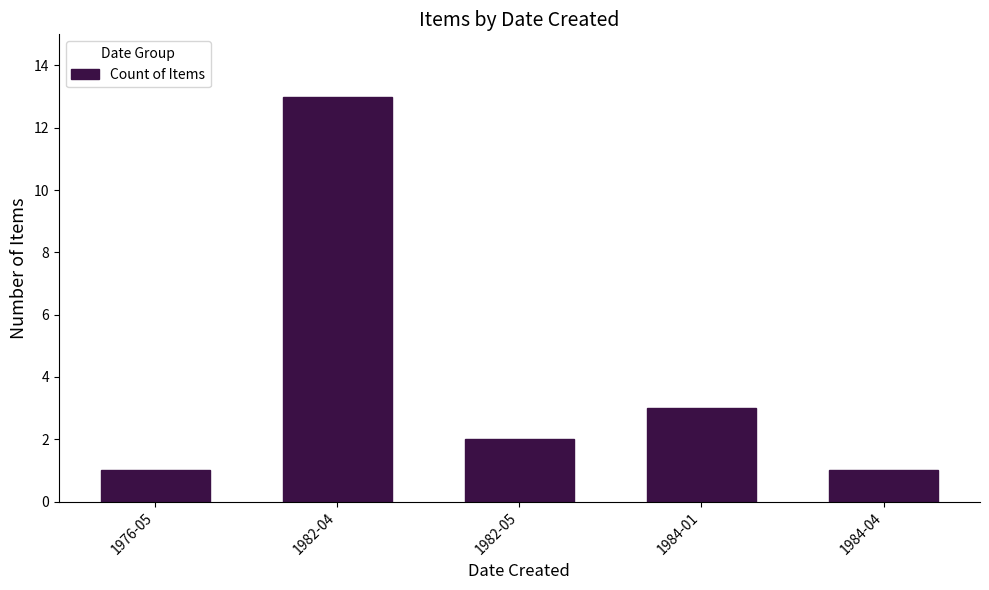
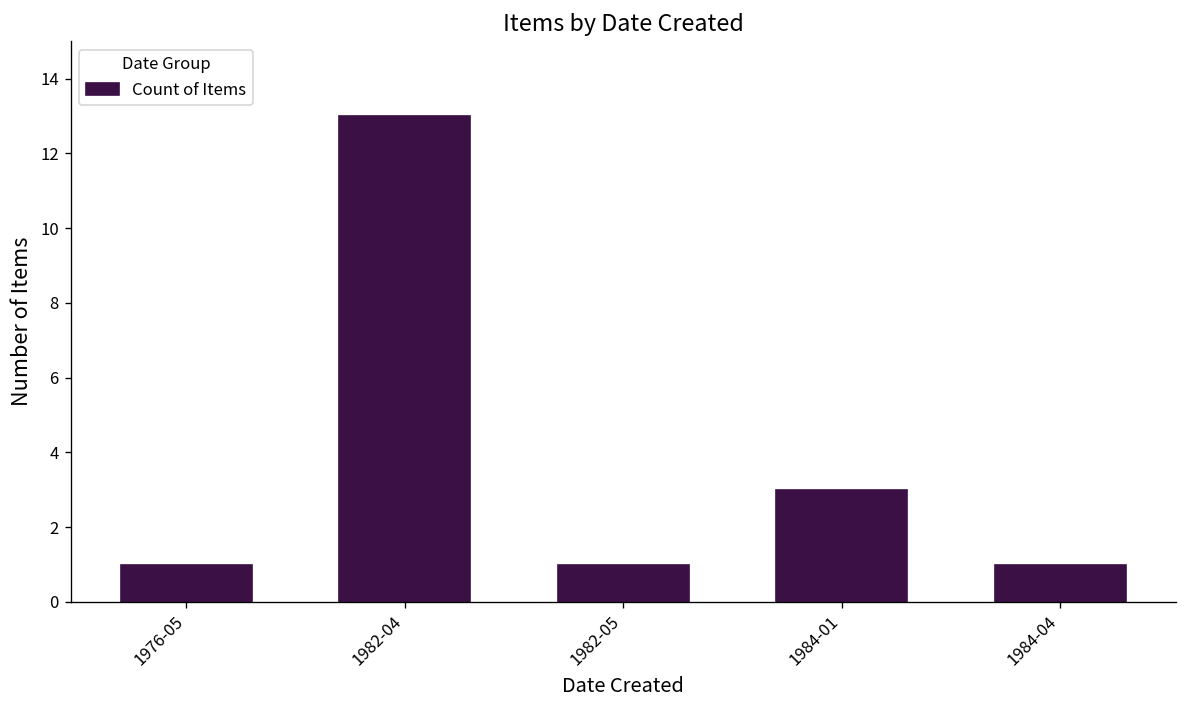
1982-05: 2 -> 1
